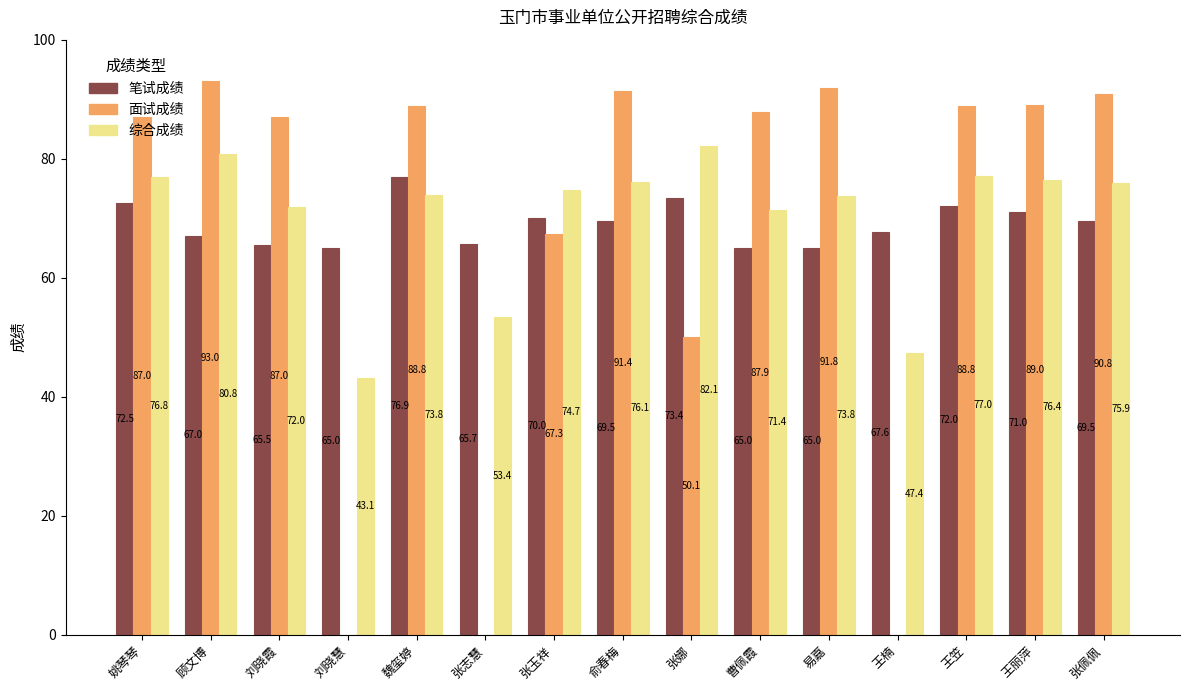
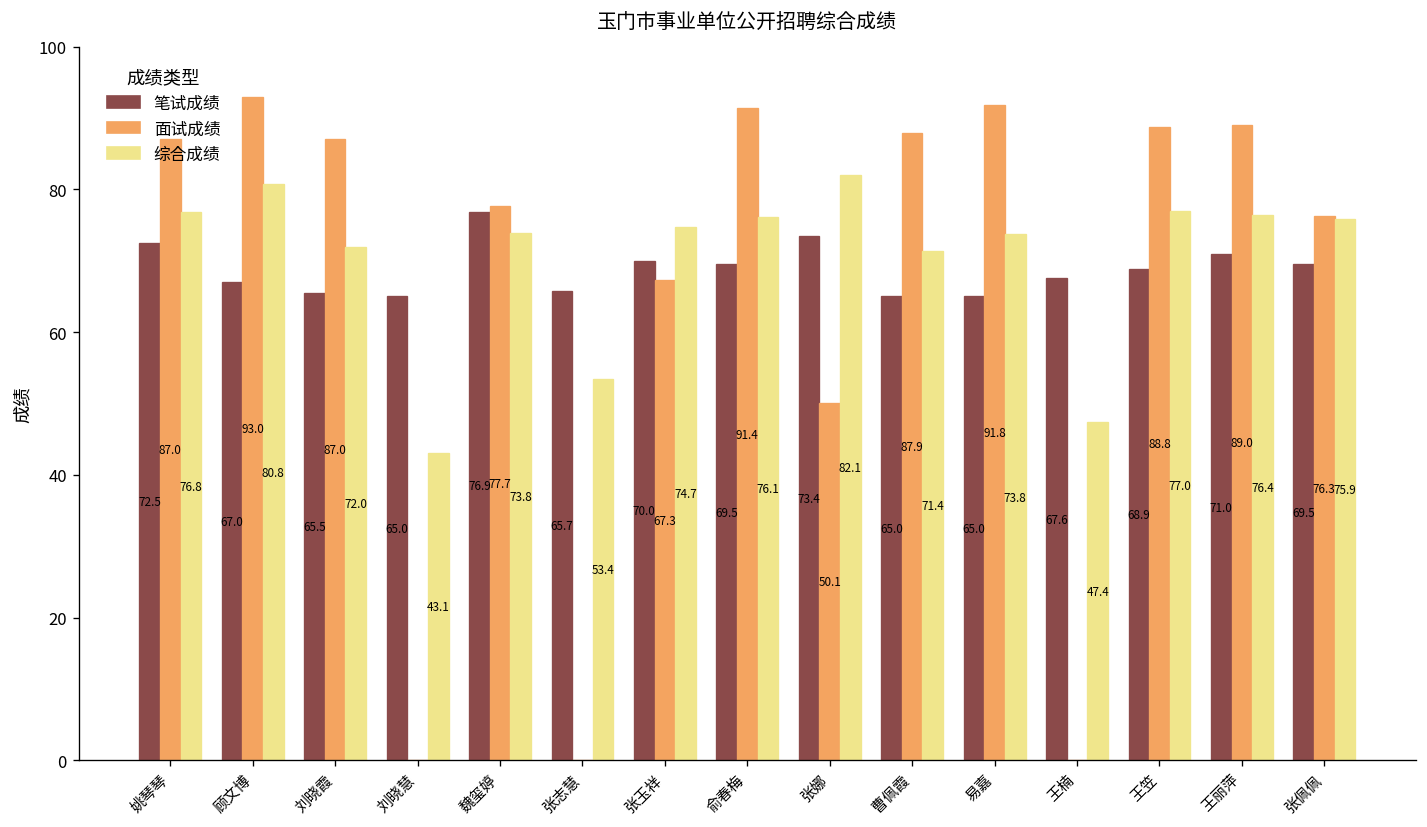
面试成绩, 魏玺婷: 88.8 -> 77.7
笔试成绩, 王笠: 72.0 -> 68.9
面试成绩, 张佩佩: 90.8 -> 76.3
